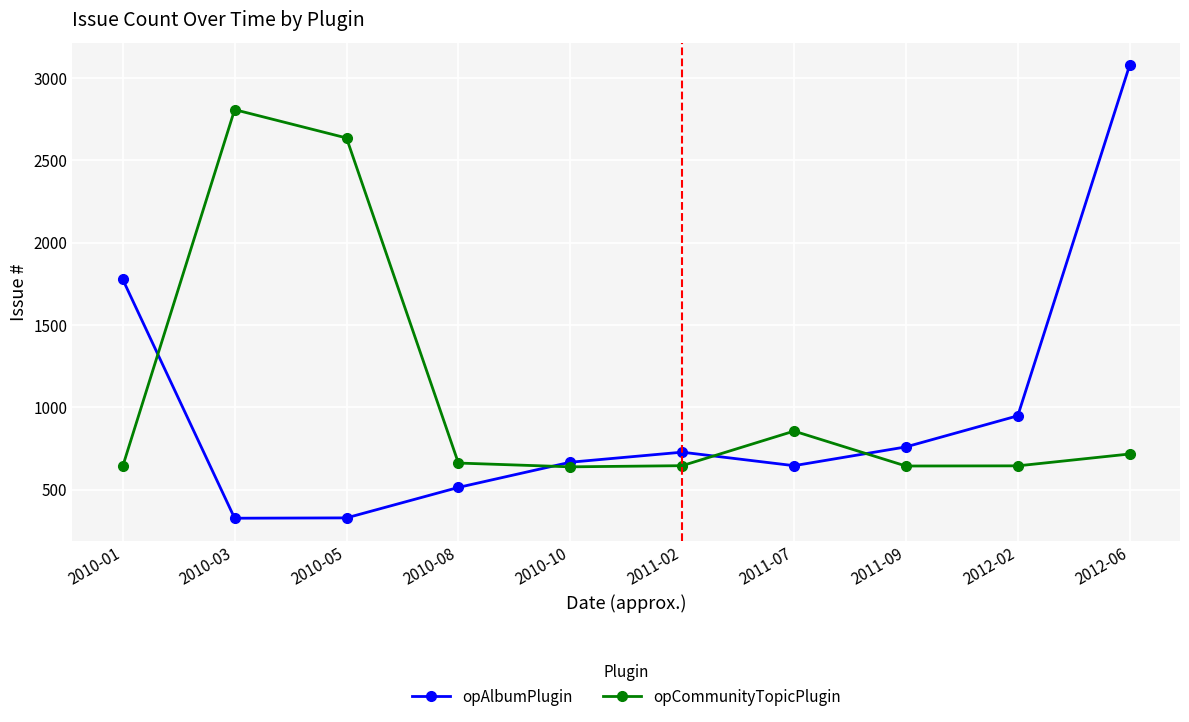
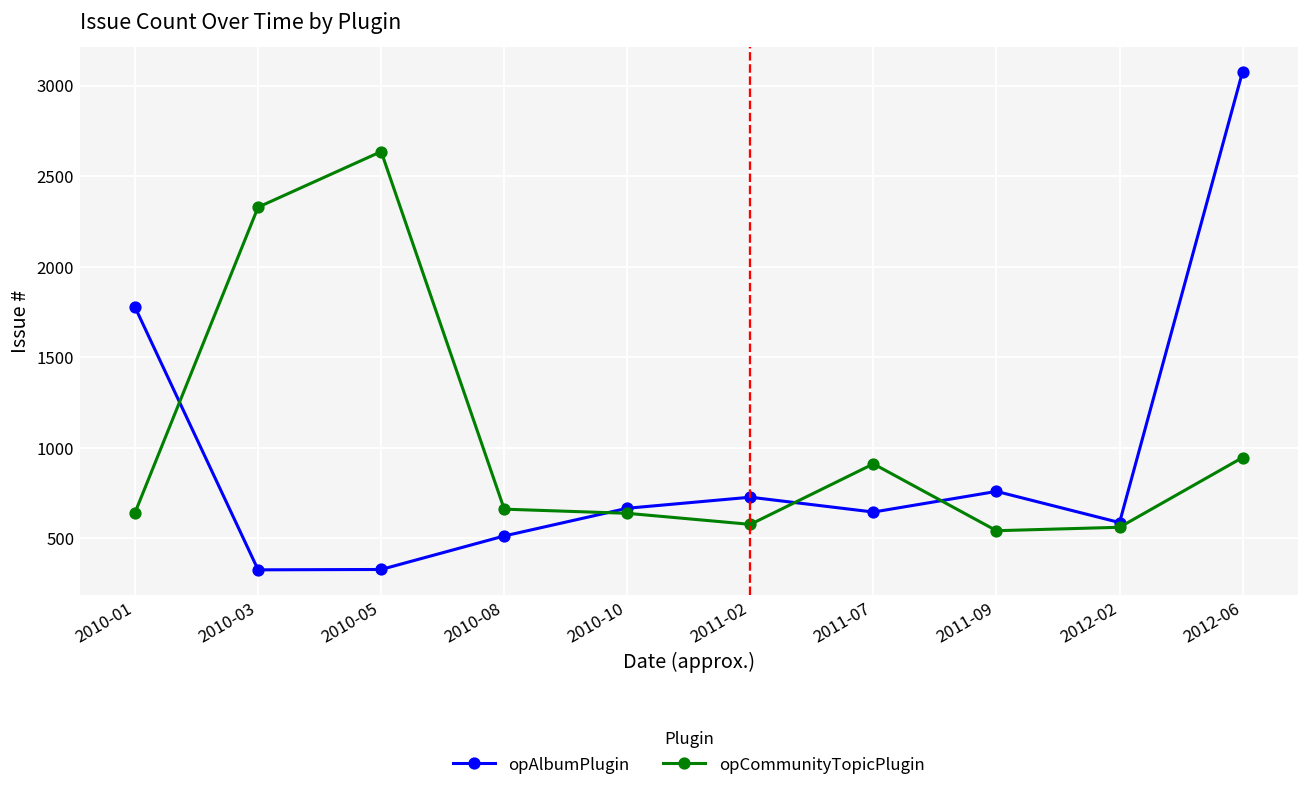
opCommunityTopicPlugin, 2010-03: 2810 -> 2330
opCommunityTopicPlugin, 2011-02: 650 -> 580
opCommunityTopicPlugin, 2011-07: 860 -> 910
opCommunityTopicPlugin, 2011-09: 640 -> 540
opAlbumPlugin, 2012-02: 950 -> 590
opCommunityTopicPlugin, 2012-02: 650 -> 560
opCommunityTopicPlugin, 2012-06: 720 -> 950
